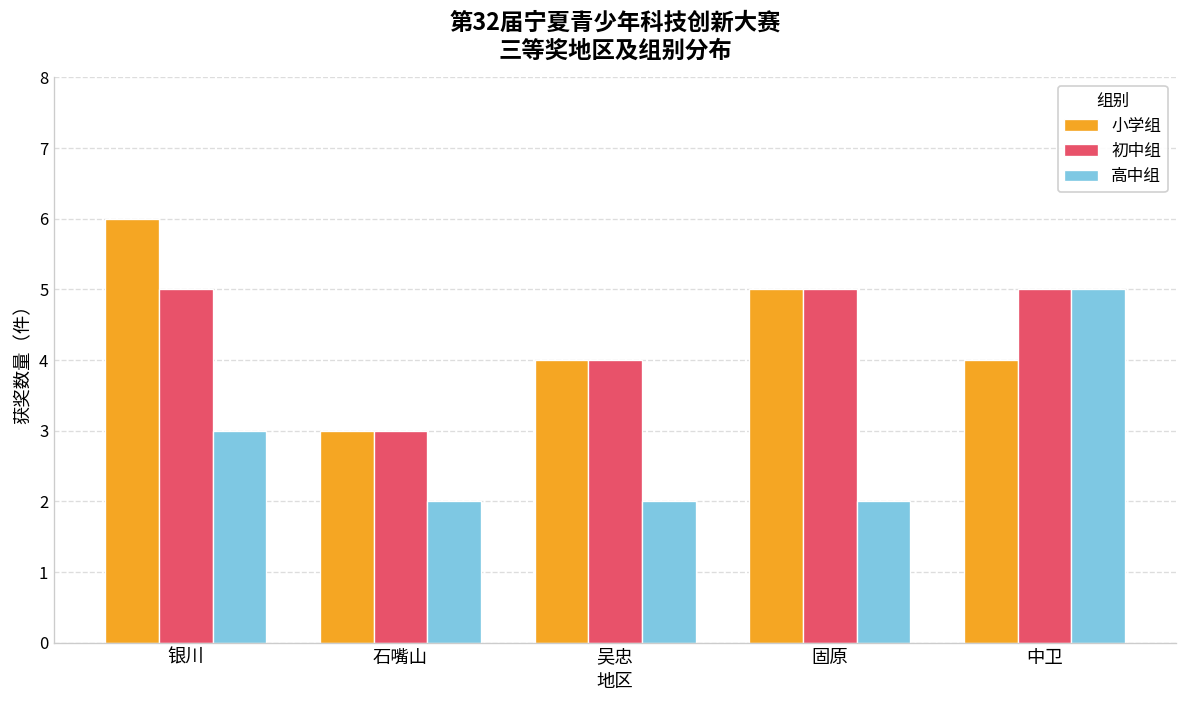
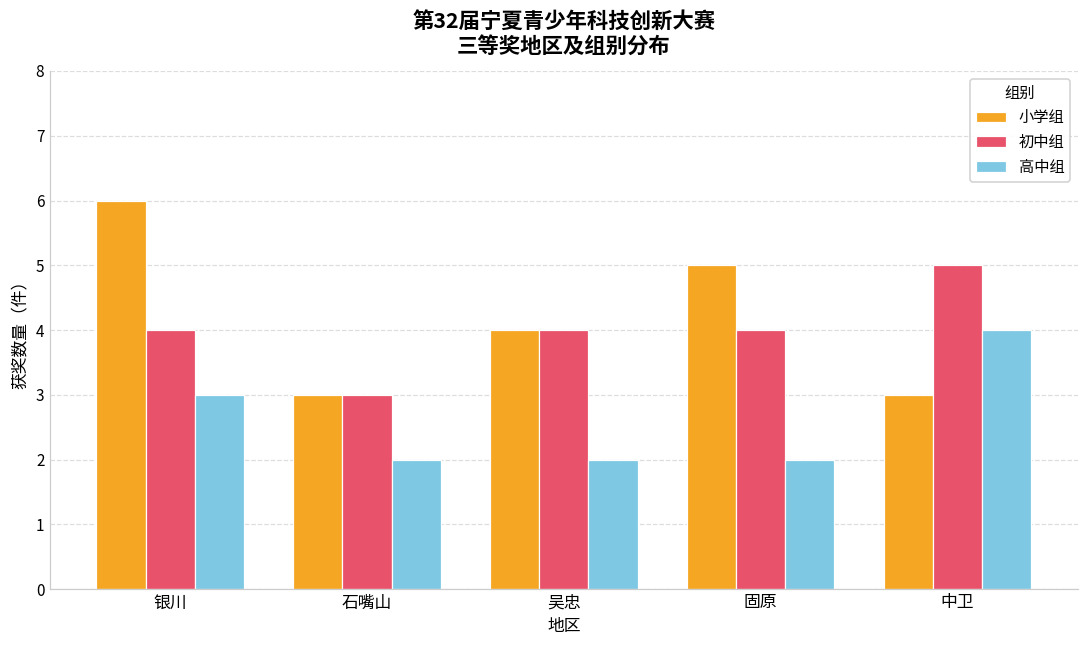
初中组, 银川: 5 -> 4
初中组, 固原: 5 -> 4
小学组, 中卫: 4 -> 3
高中组, 中卫: 5 -> 4
